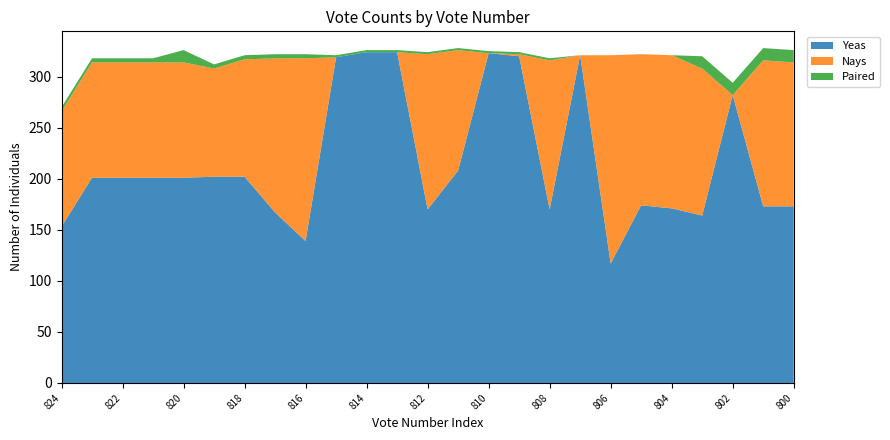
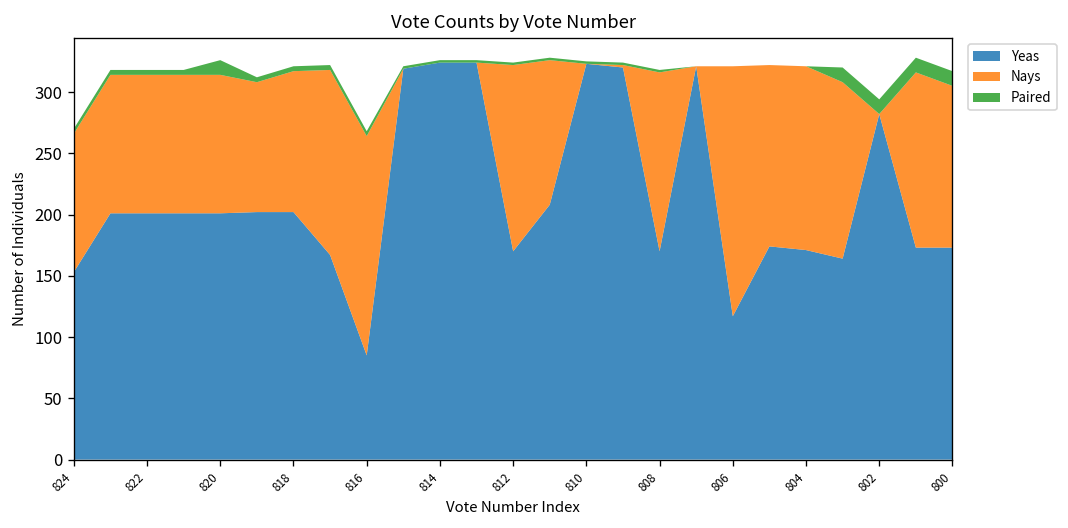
Yeas, 816: 139 -> 85
Nays, 800: 141 -> 132
